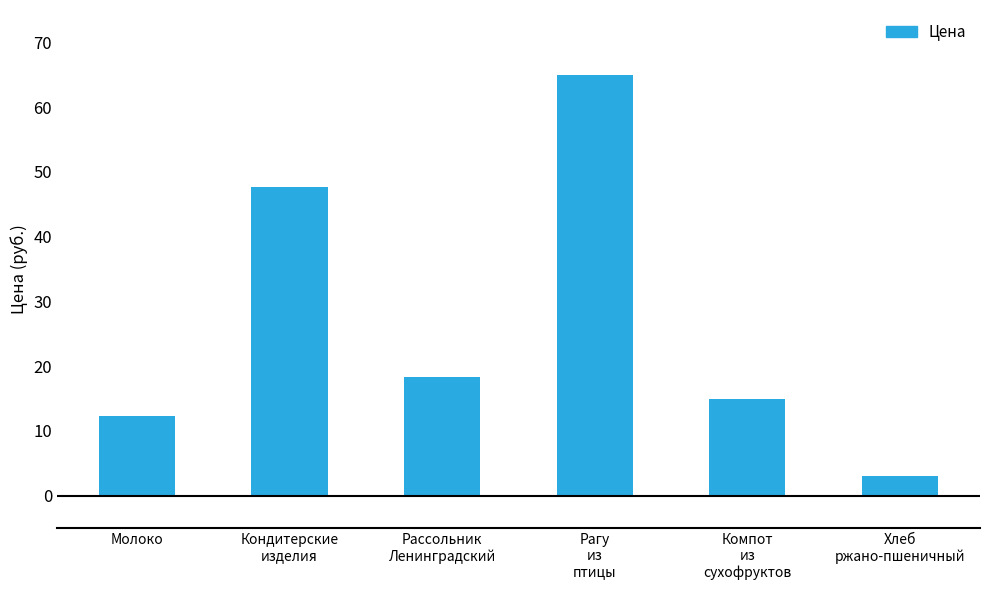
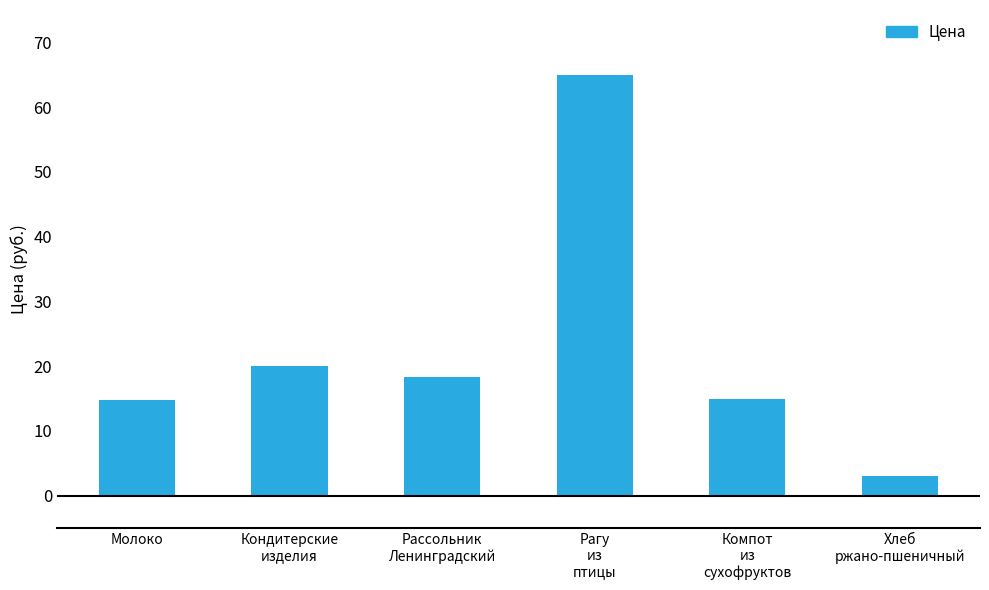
Молоко: 12 -> 15
Кондитерские изделия: 48 -> 20
